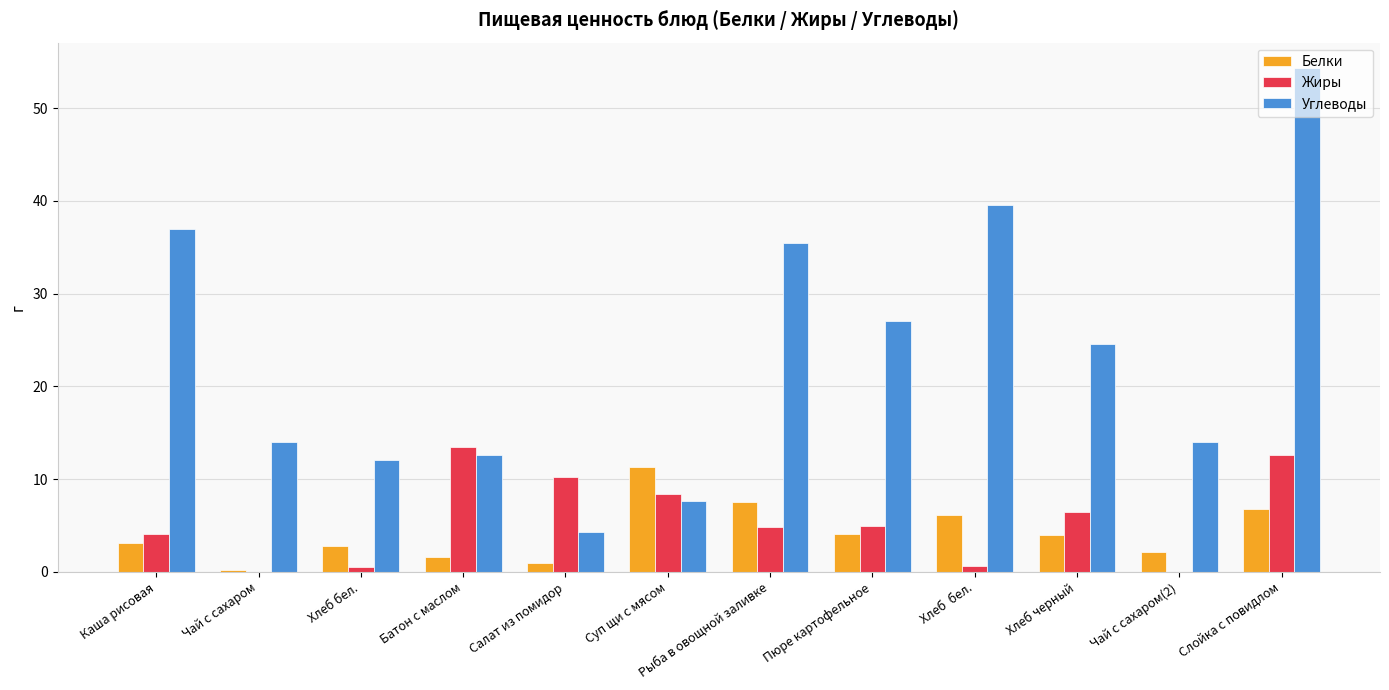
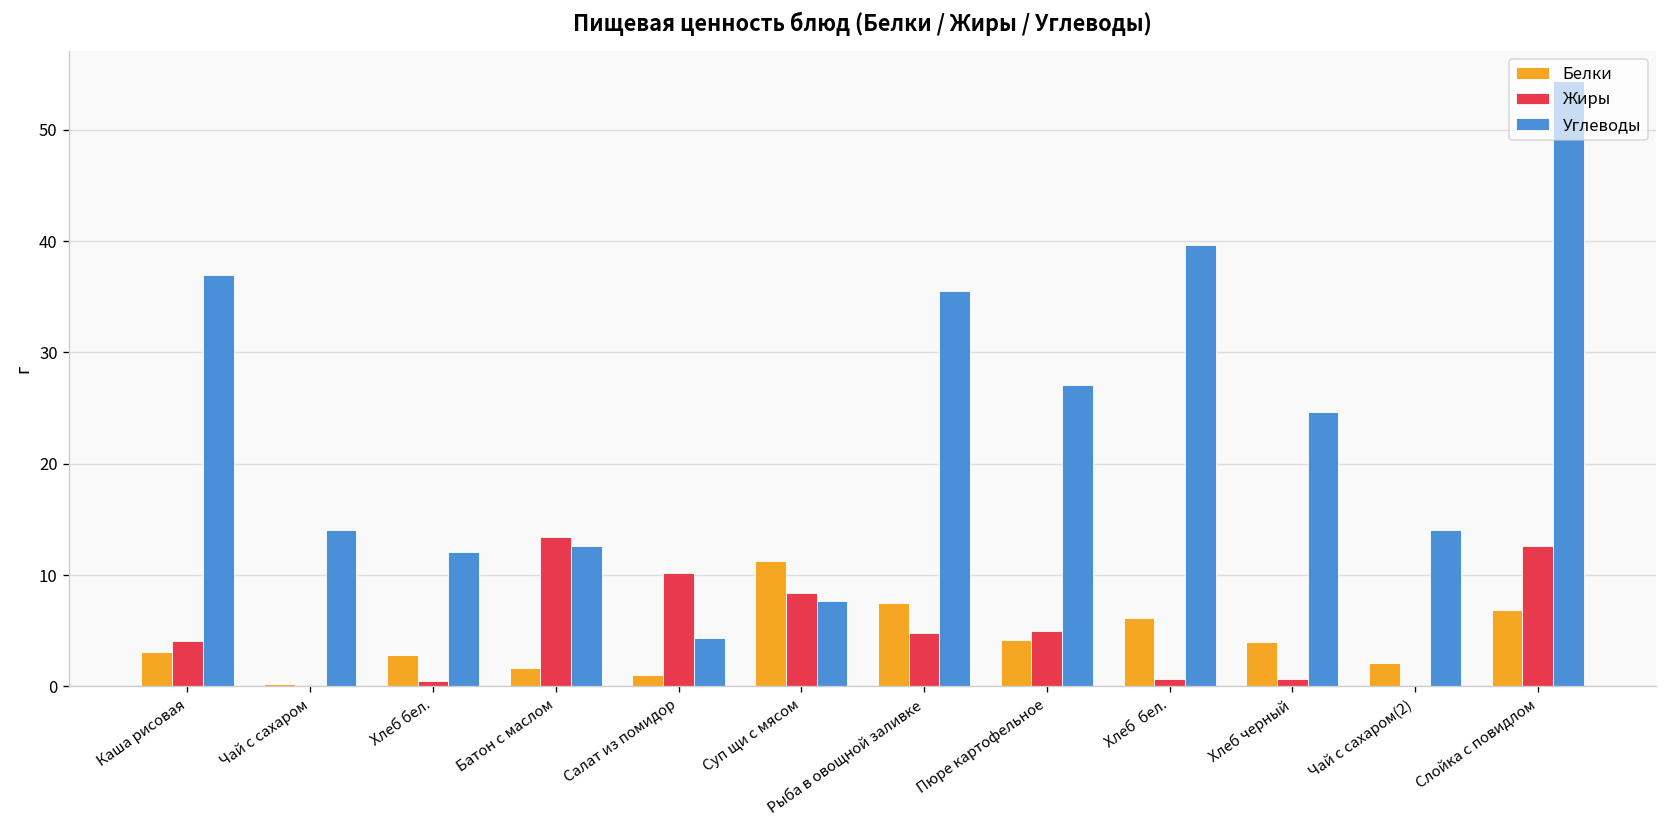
Жиры, Хлеб черный: 6 -> 1
